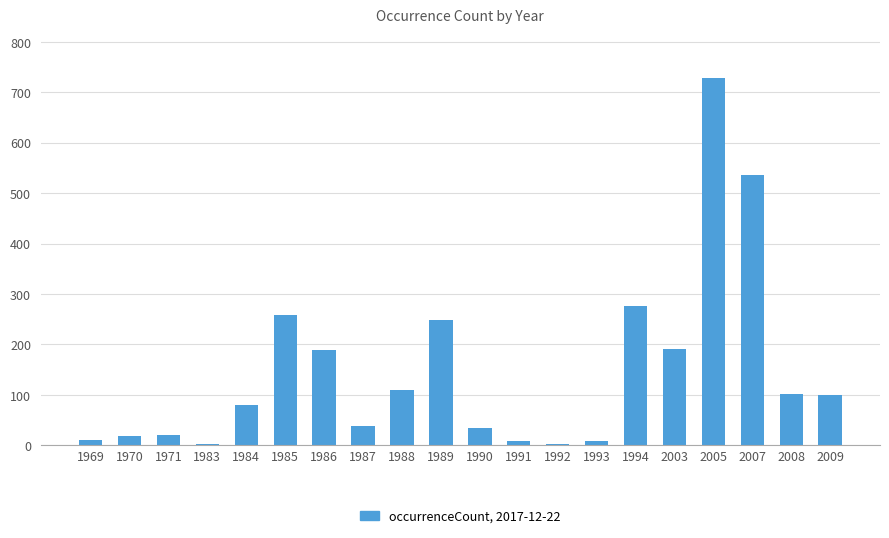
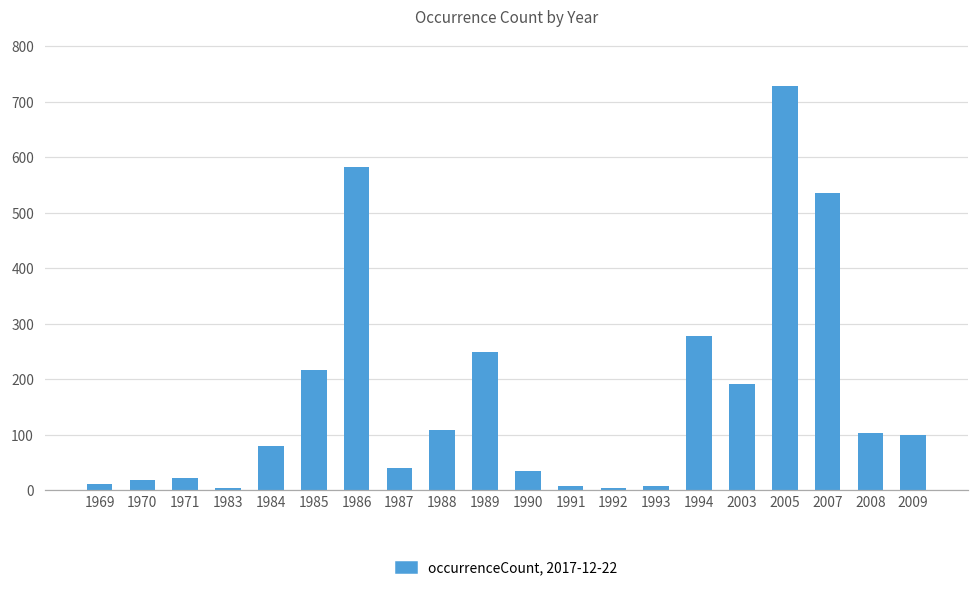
1985: 260 -> 220
1986: 190 -> 580
